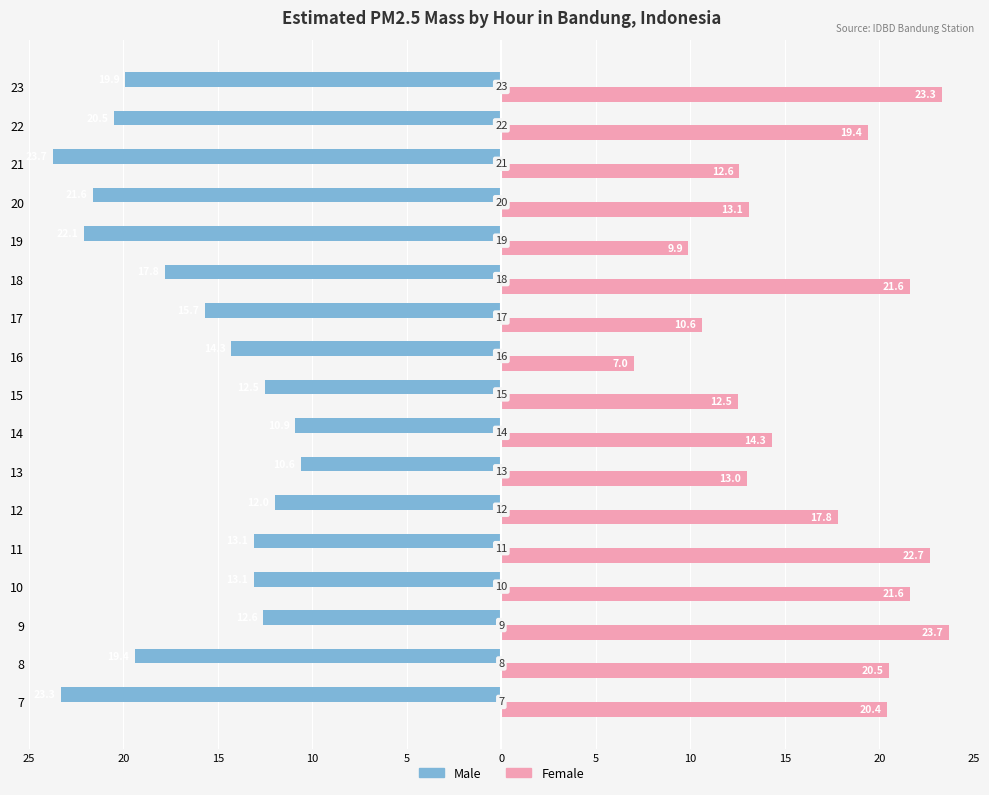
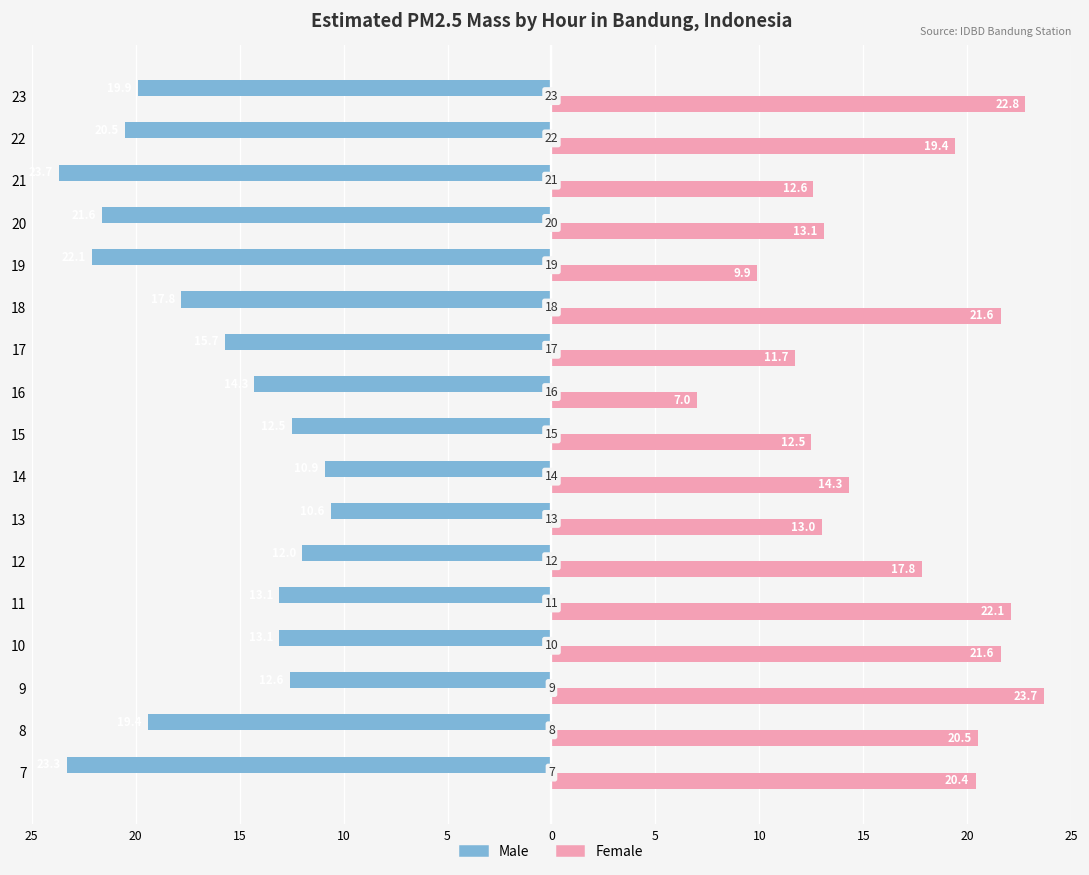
Female, 23: 23.3 -> 22.8
Female, 17: 10.6 -> 11.7
Female, 11: 22.7 -> 22.1
